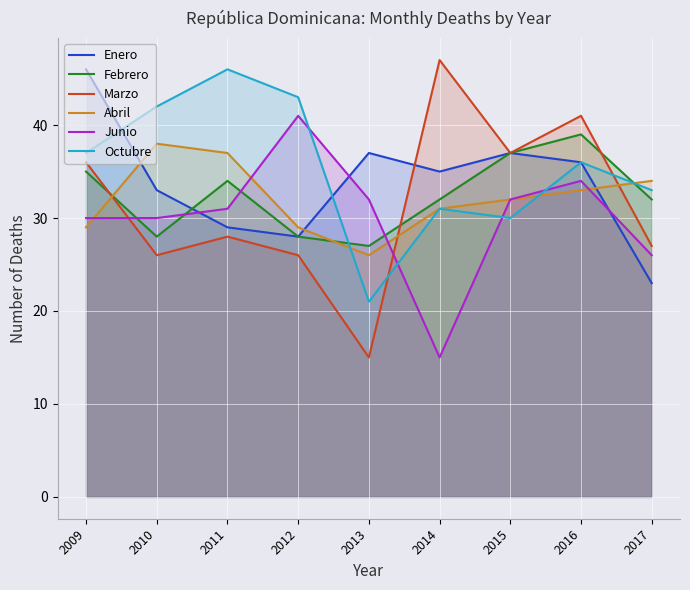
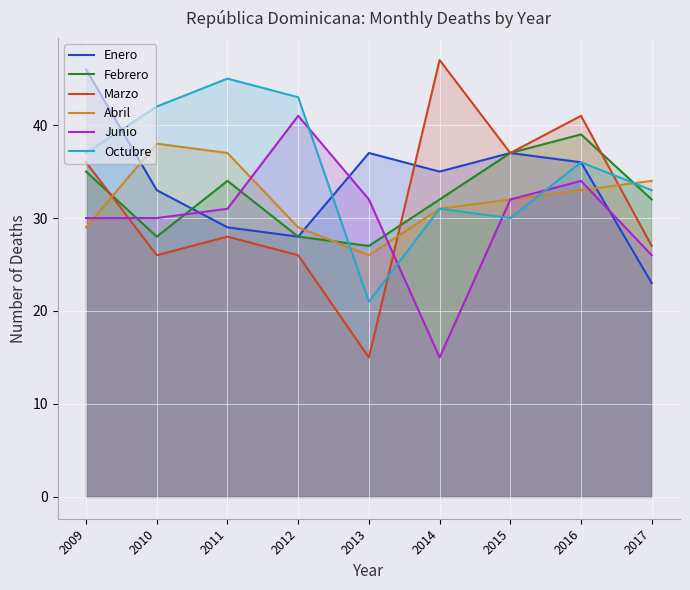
Octubre, 2011: 46 -> 45
